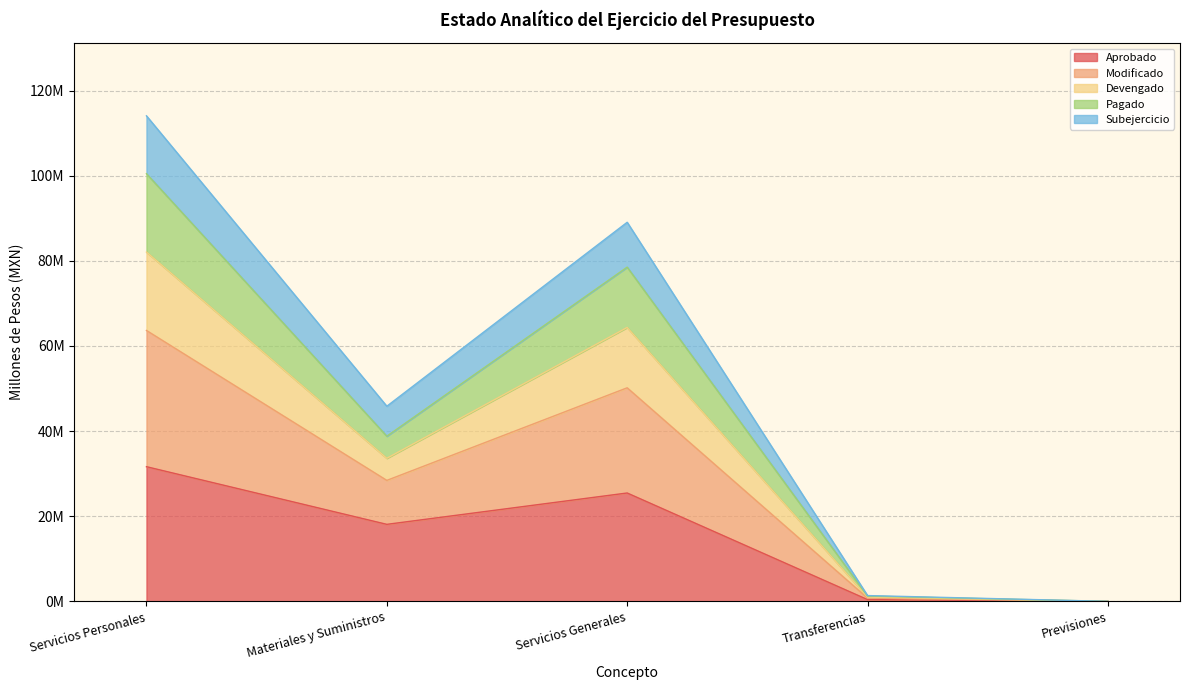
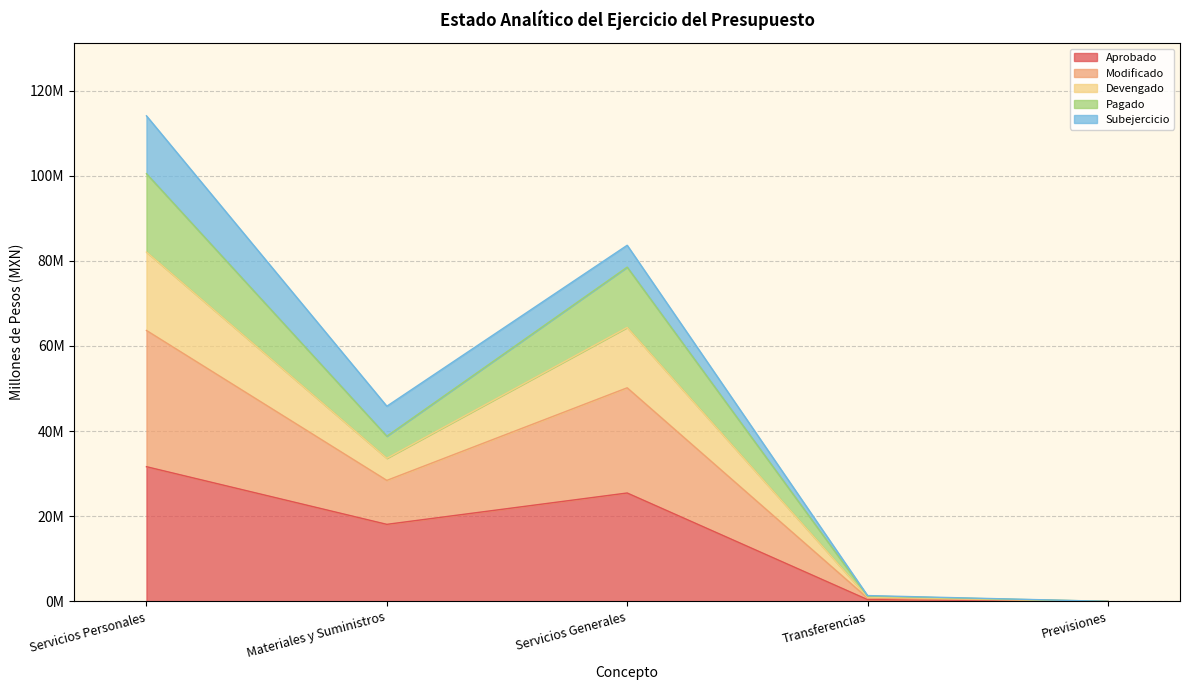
Subejercicio, Servicios Generales: 11000000 -> 5000000
